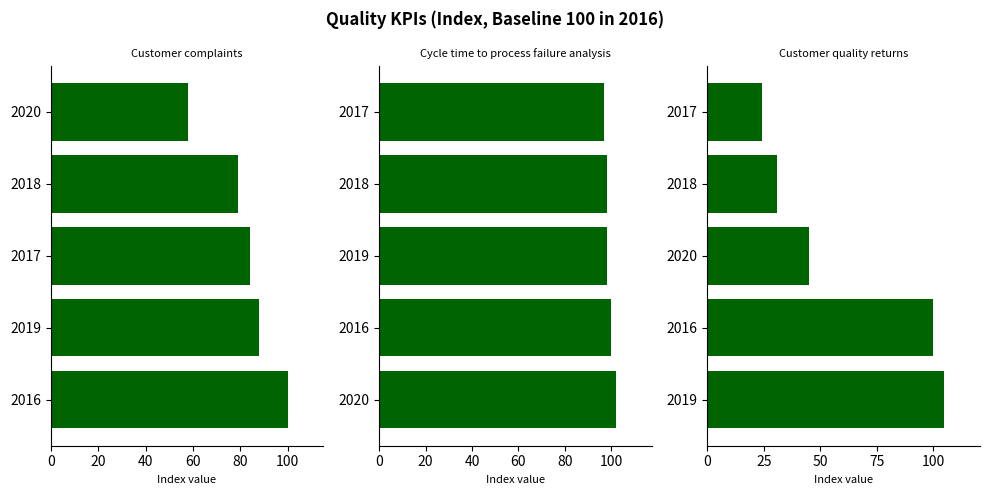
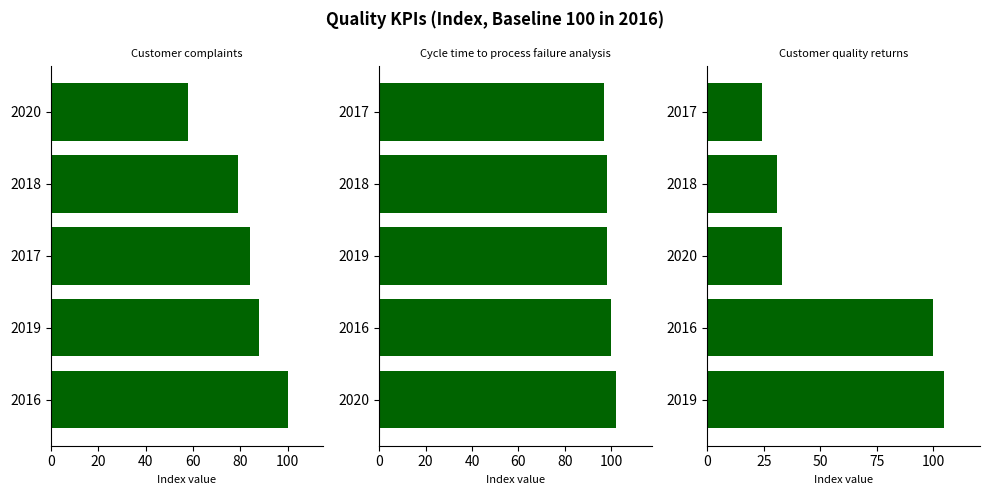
Customer quality returns, 2020: 45 -> 33
